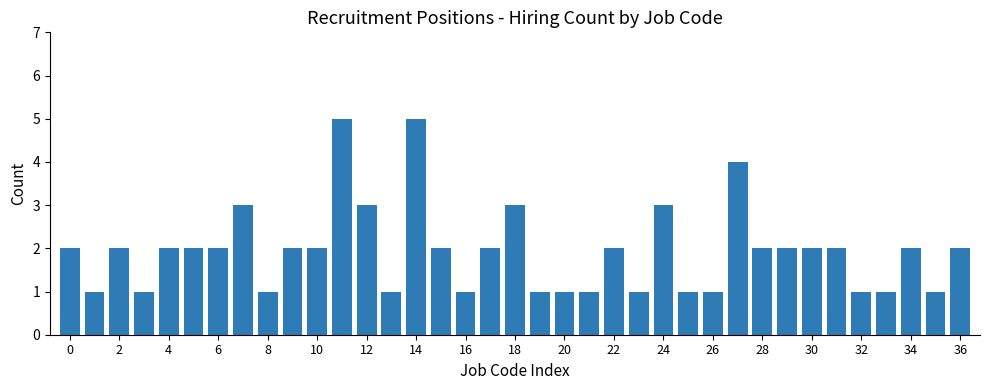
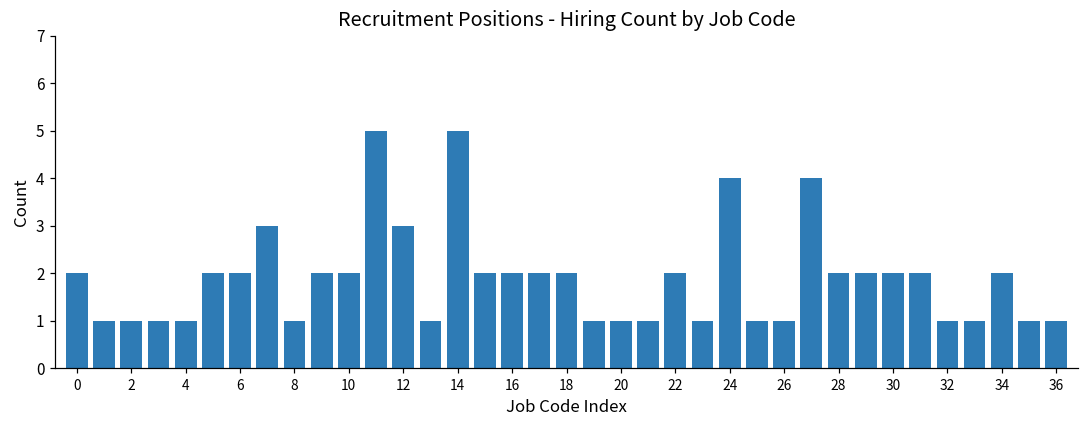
2: 2 -> 1
4: 2 -> 1
16: 1 -> 2
18: 3 -> 2
24: 3 -> 4
36: 2 -> 1
